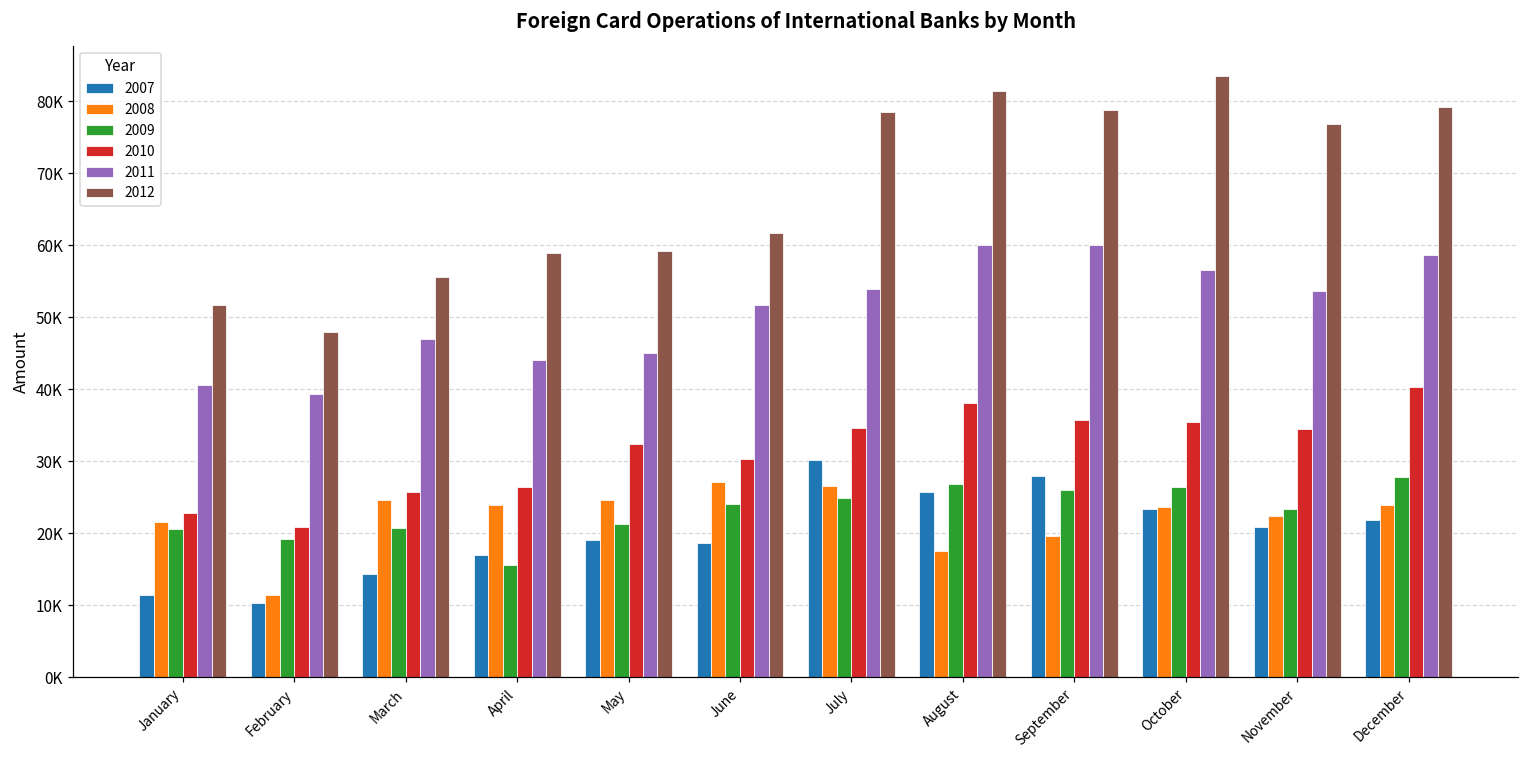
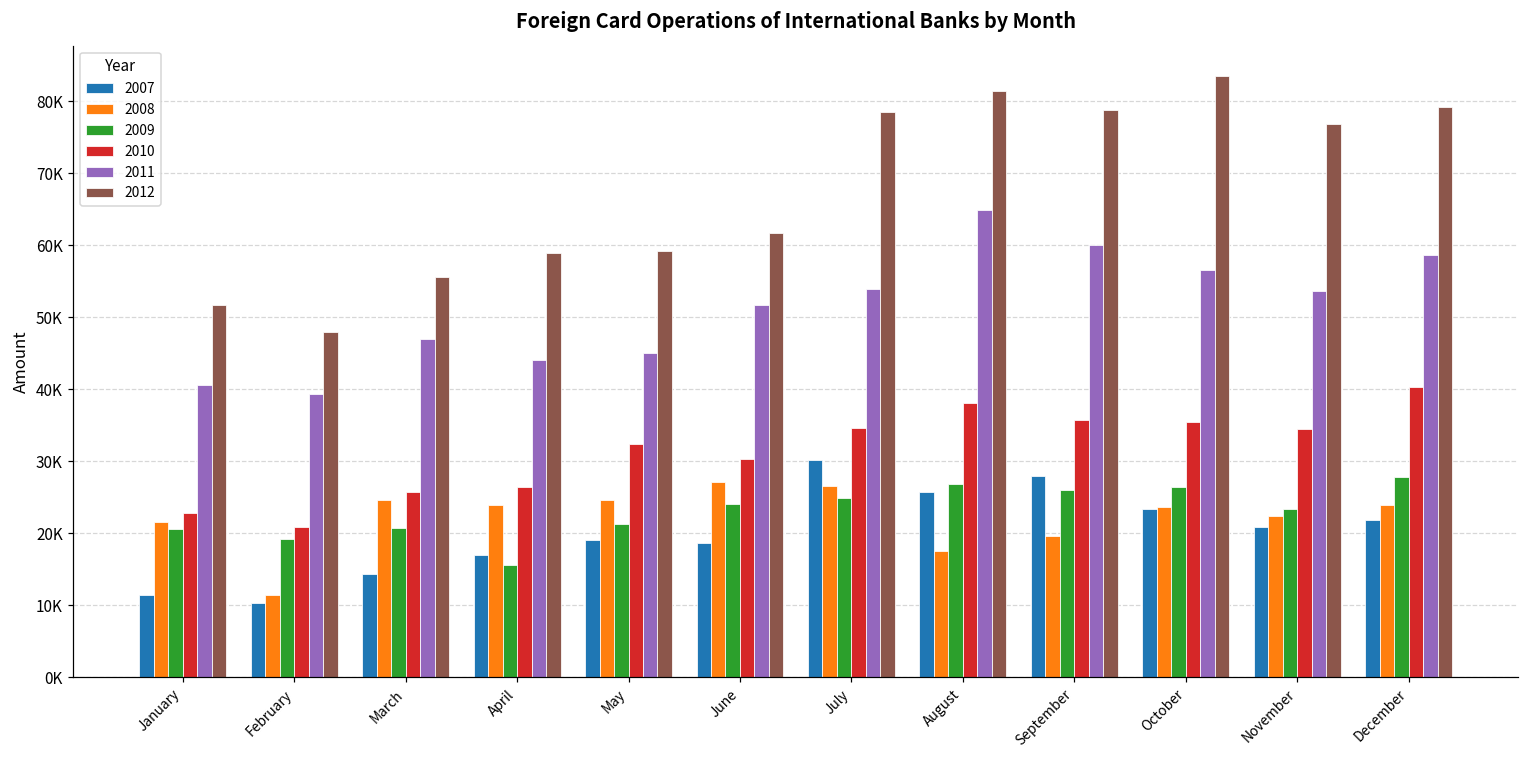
2011, August: 60000 -> 65000
